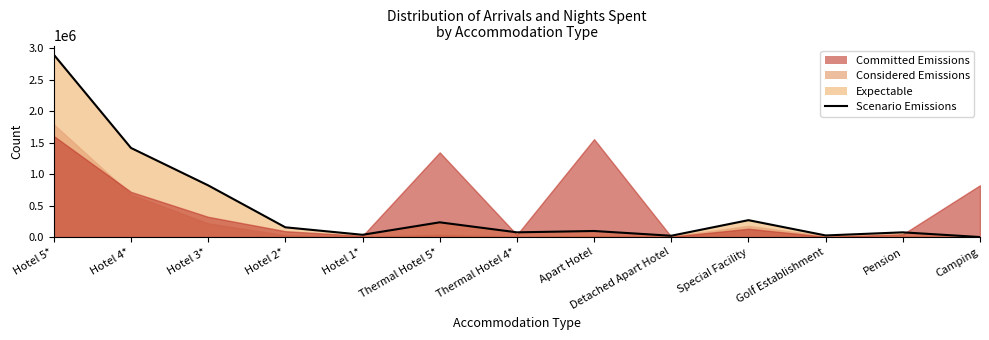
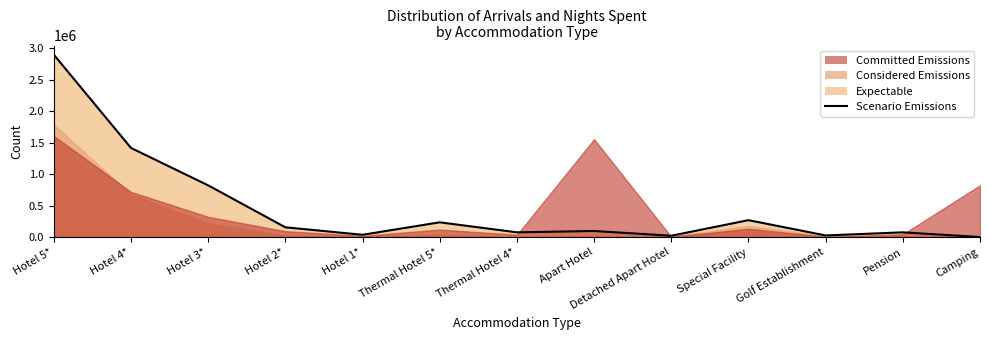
Committed Emissions, Thermal Hotel 5*: 1300000 -> 100000
